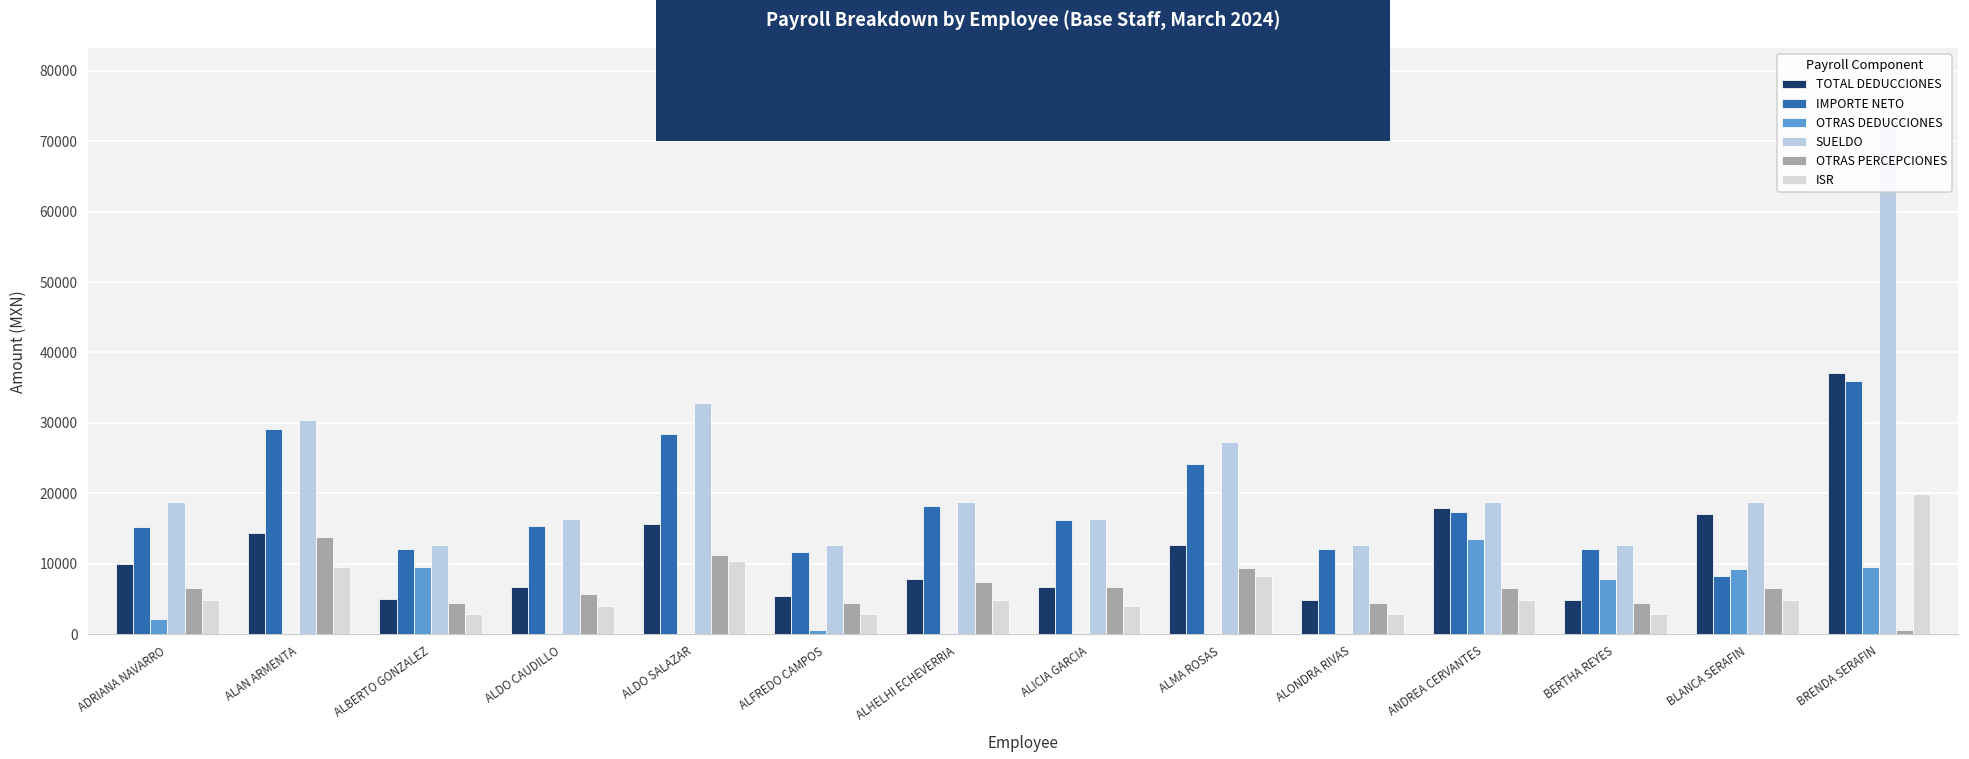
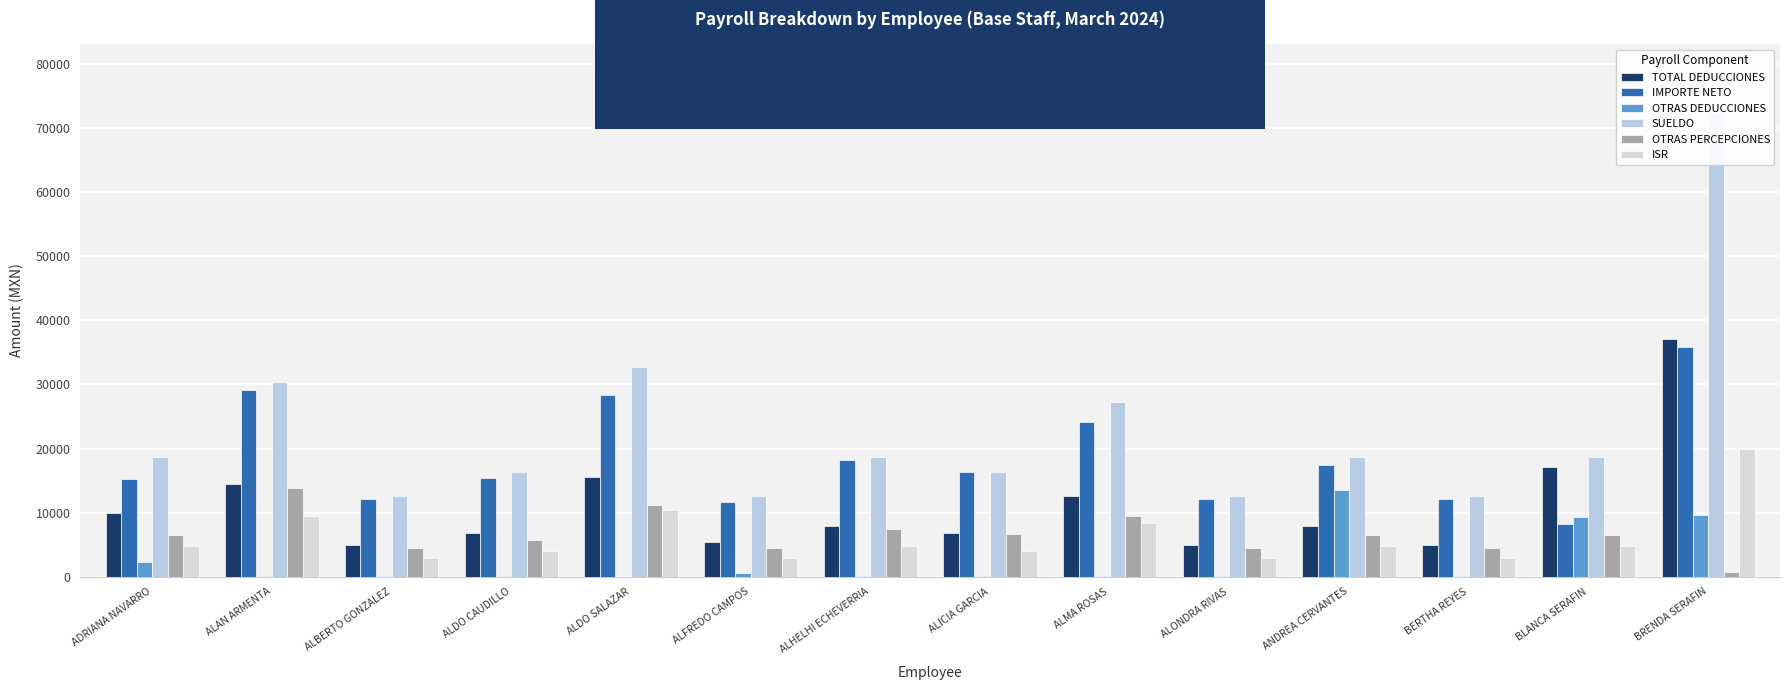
OTRAS DEDUCCIONES, ALBERTO GONZALEZ: 10000 -> 0
TOTAL DEDUCCIONES, ANDREA CERVANTES: 18000 -> 8000
OTRAS DEDUCCIONES, BERTHA REYES: 8000 -> 0
